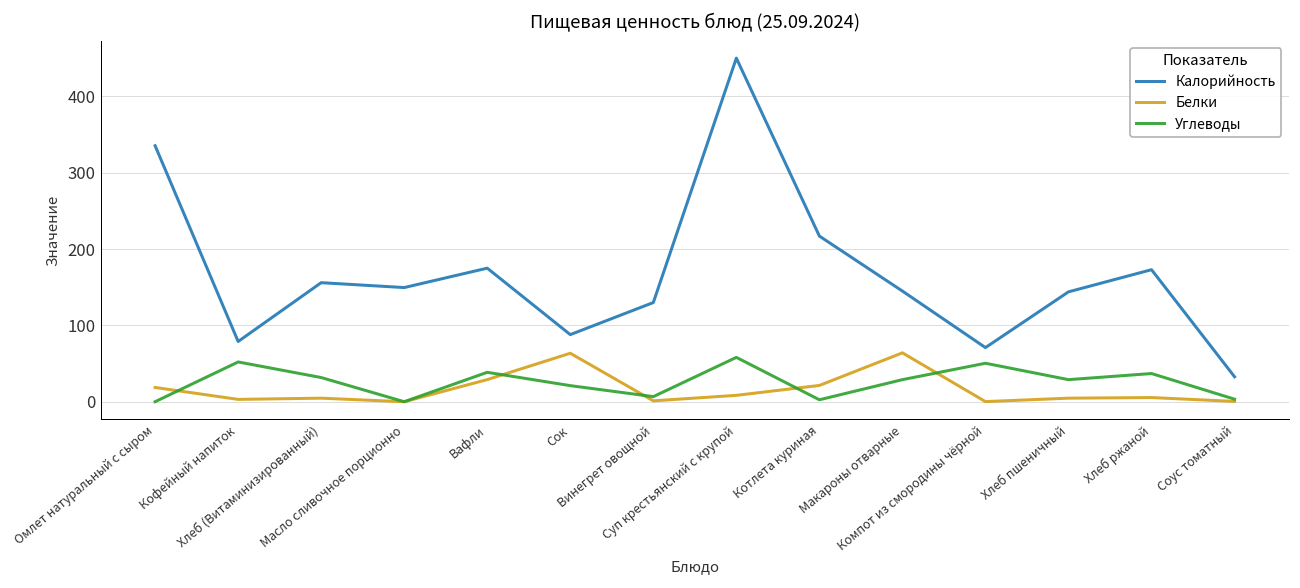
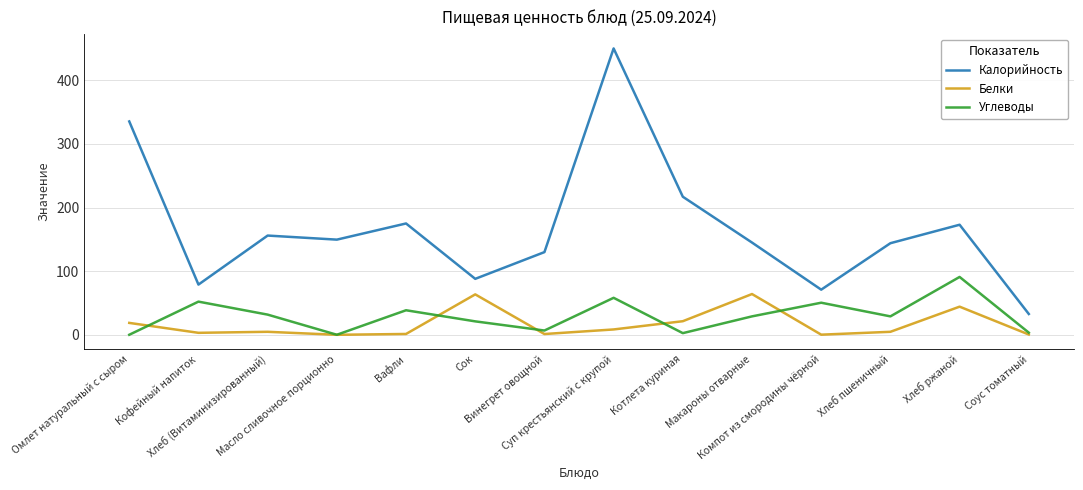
Белки, Вафли: 30 -> 0
Белки, Хлеб ржаной: 10 -> 40
Углеводы, Хлеб ржаной: 40 -> 90
